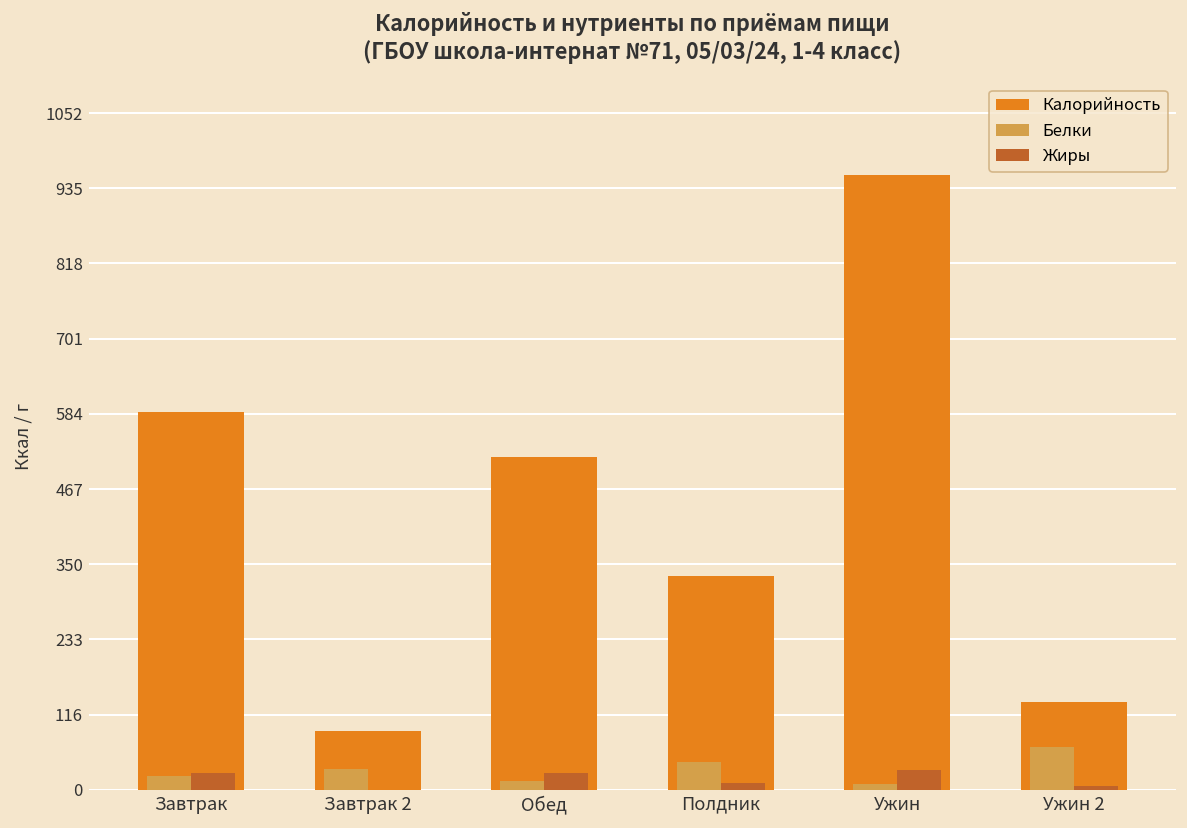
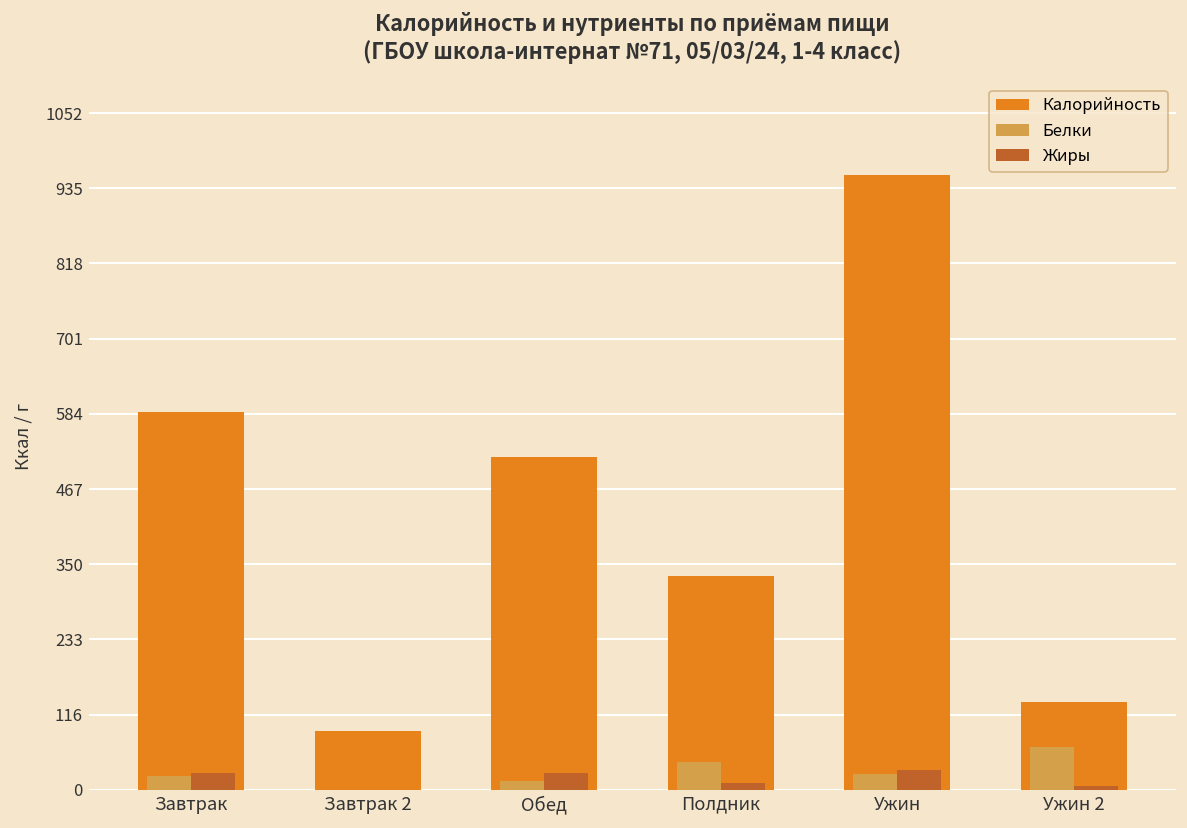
Белки, Завтрак 2: 30 -> 0
Белки, Ужин: 10 -> 20
